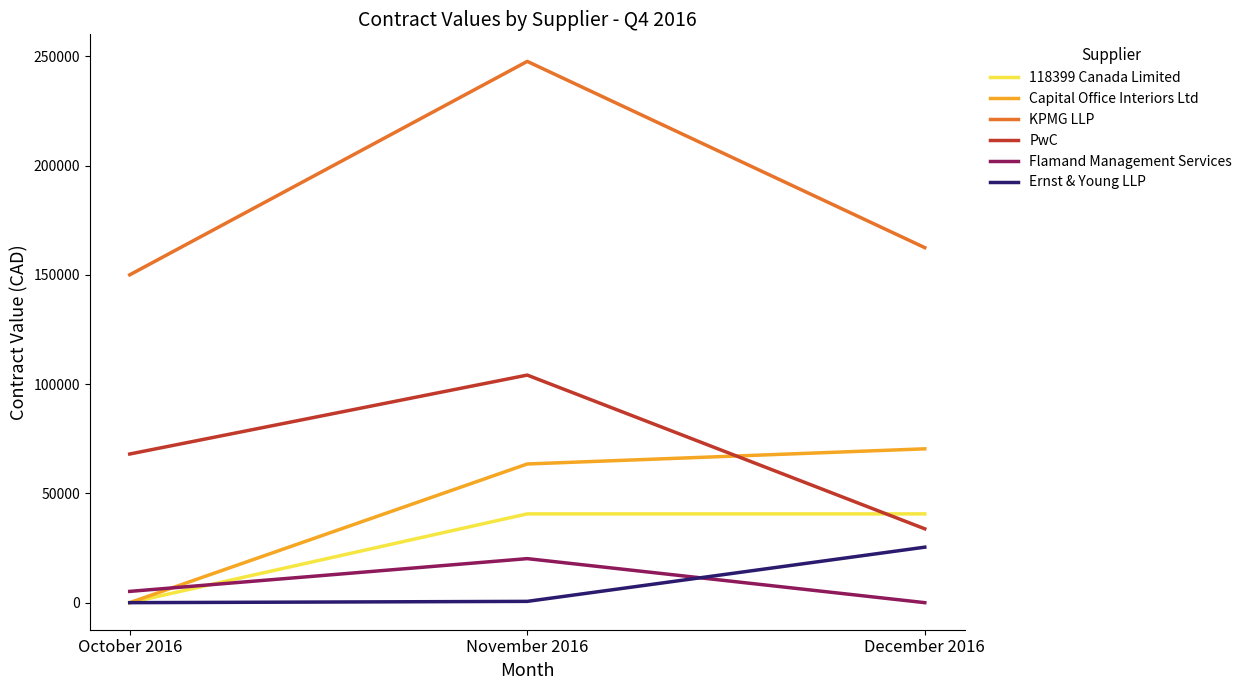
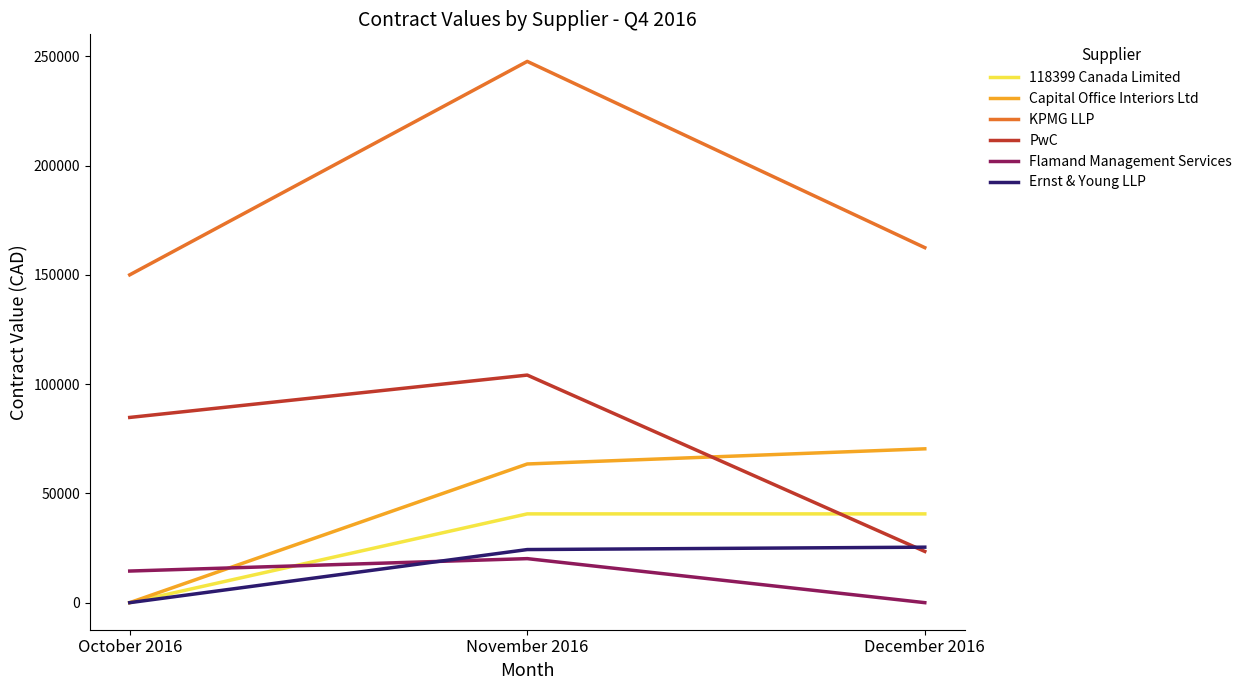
PwC, October 2016: 68000 -> 85000
Flamand Management Services, October 2016: 5000 -> 14000
Ernst & Young LLP, November 2016: 1000 -> 24000
PwC, December 2016: 34000 -> 23000
